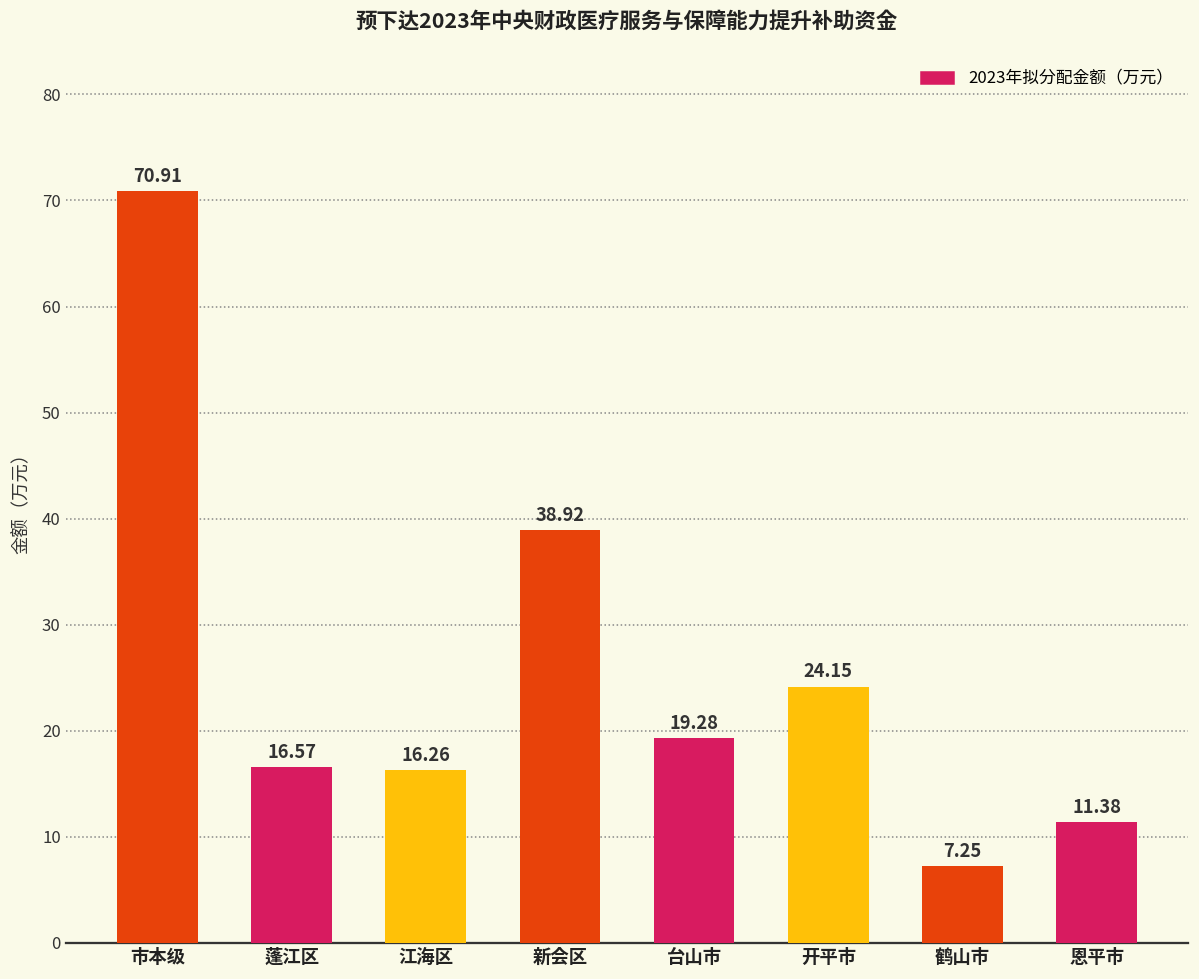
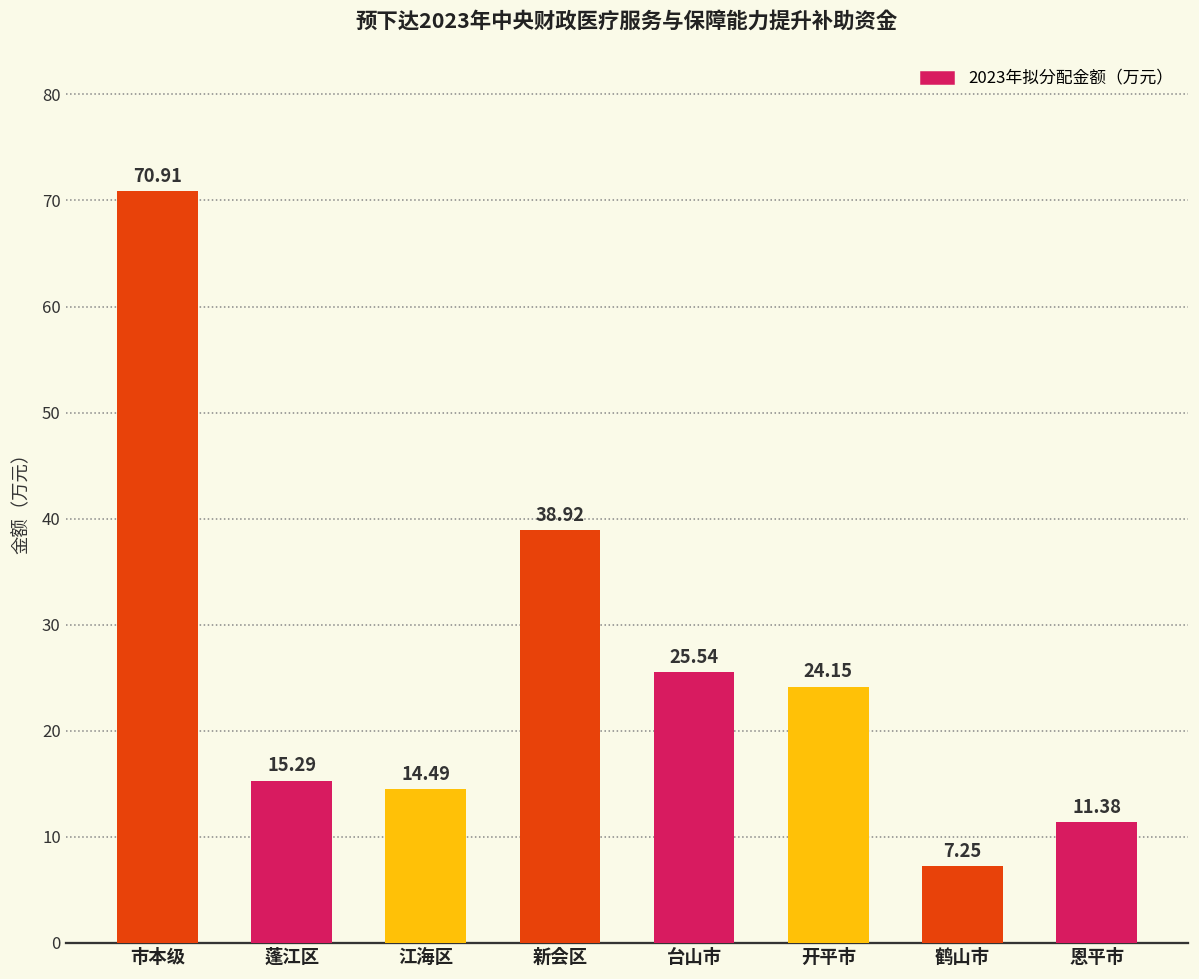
蓬江区: 16.57 -> 15.29
江海区: 16.26 -> 14.49
台山市: 19.28 -> 25.54
